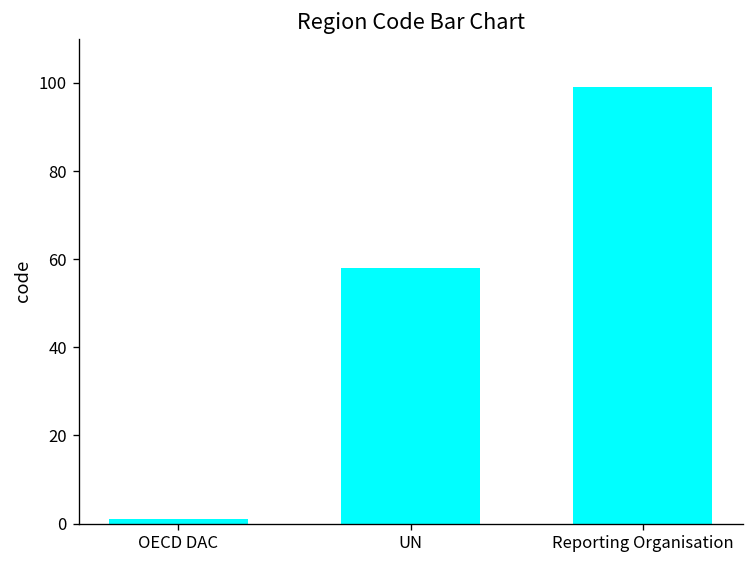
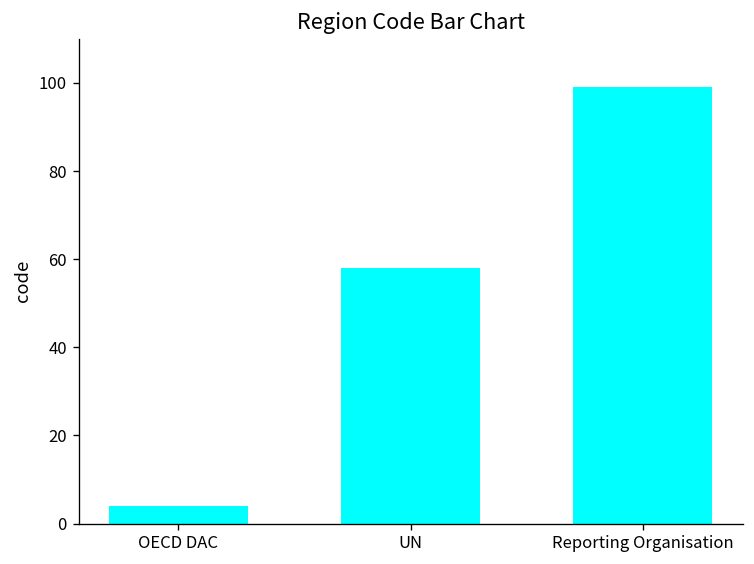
OECD DAC: 1 -> 4
